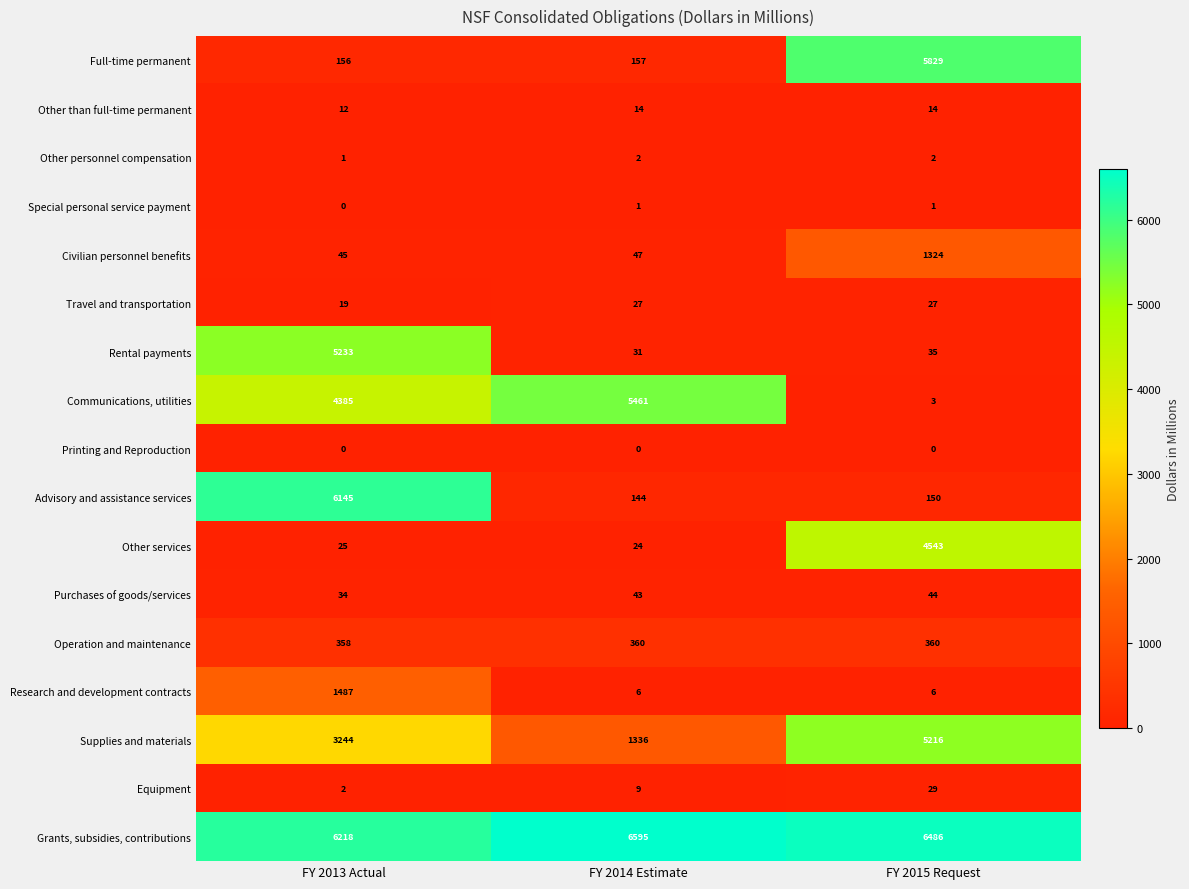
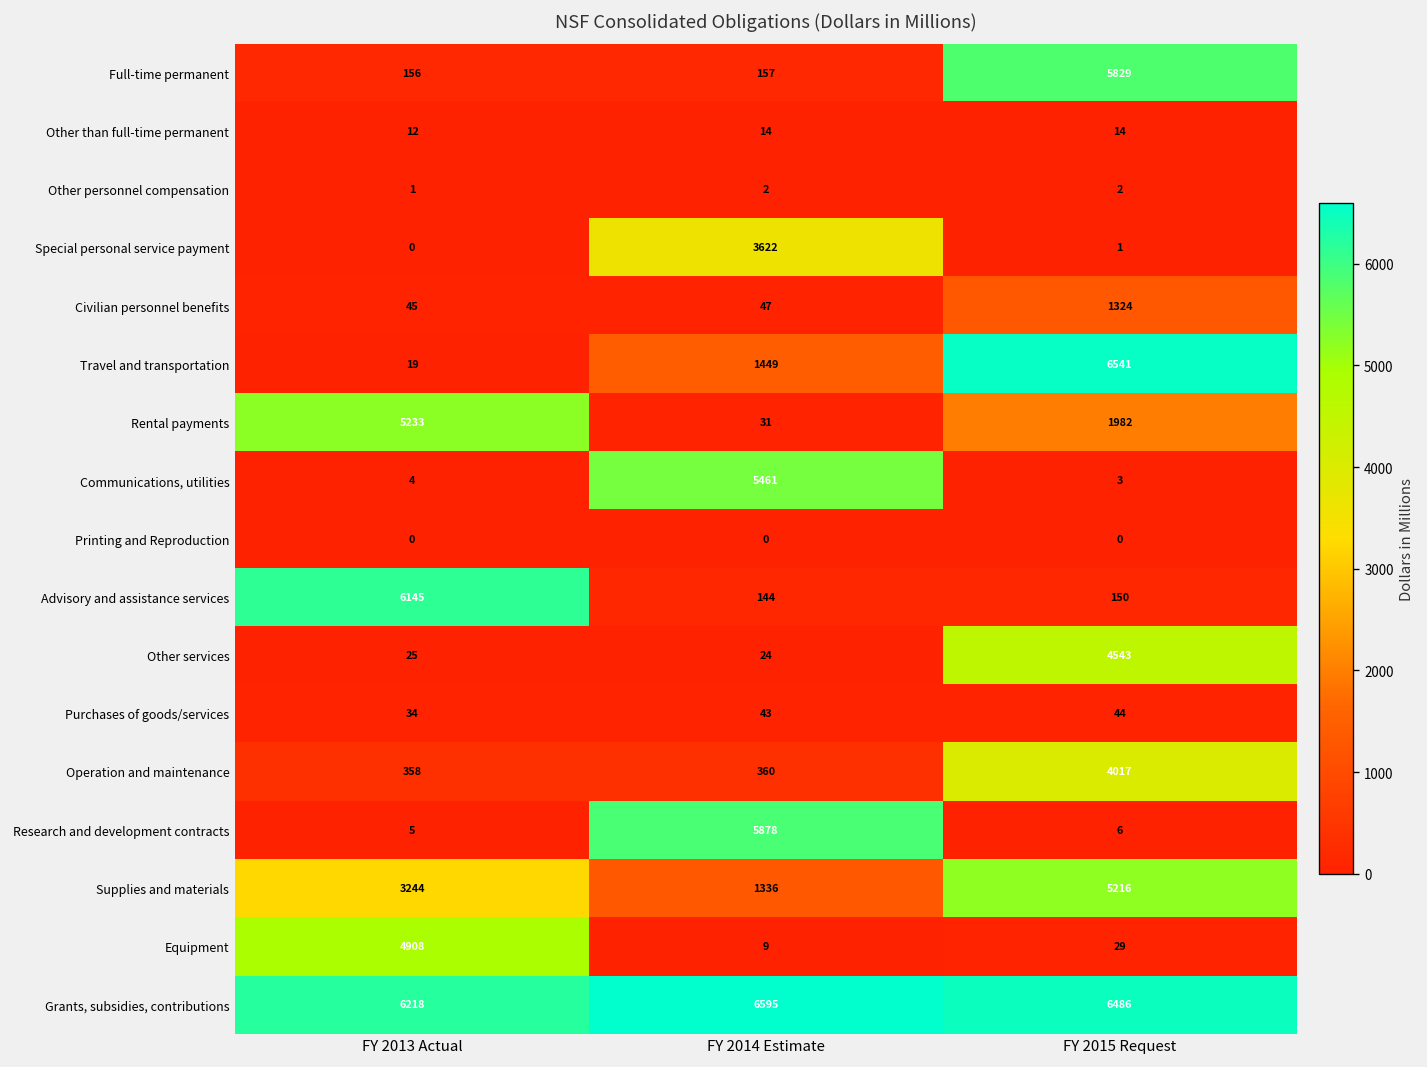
Special personal service payment, FY 2014 Estimate: 1 -> 3622
Travel and transportation, FY 2014 Estimate: 27 -> 1449
Travel and transportation, FY 2015 Request: 27 -> 6541
Rental payments, FY 2015 Request: 35 -> 1982
Communications, utilities, FY 2013 Actual: 4385 -> 4
Operation and maintenance, FY 2015 Request: 360 -> 4017
Research and development contracts, FY 2013 Actual: 1487 -> 5
Research and development contracts, FY 2014 Estimate: 6 -> 5878
Equipment, FY 2013 Actual: 2 -> 4908
